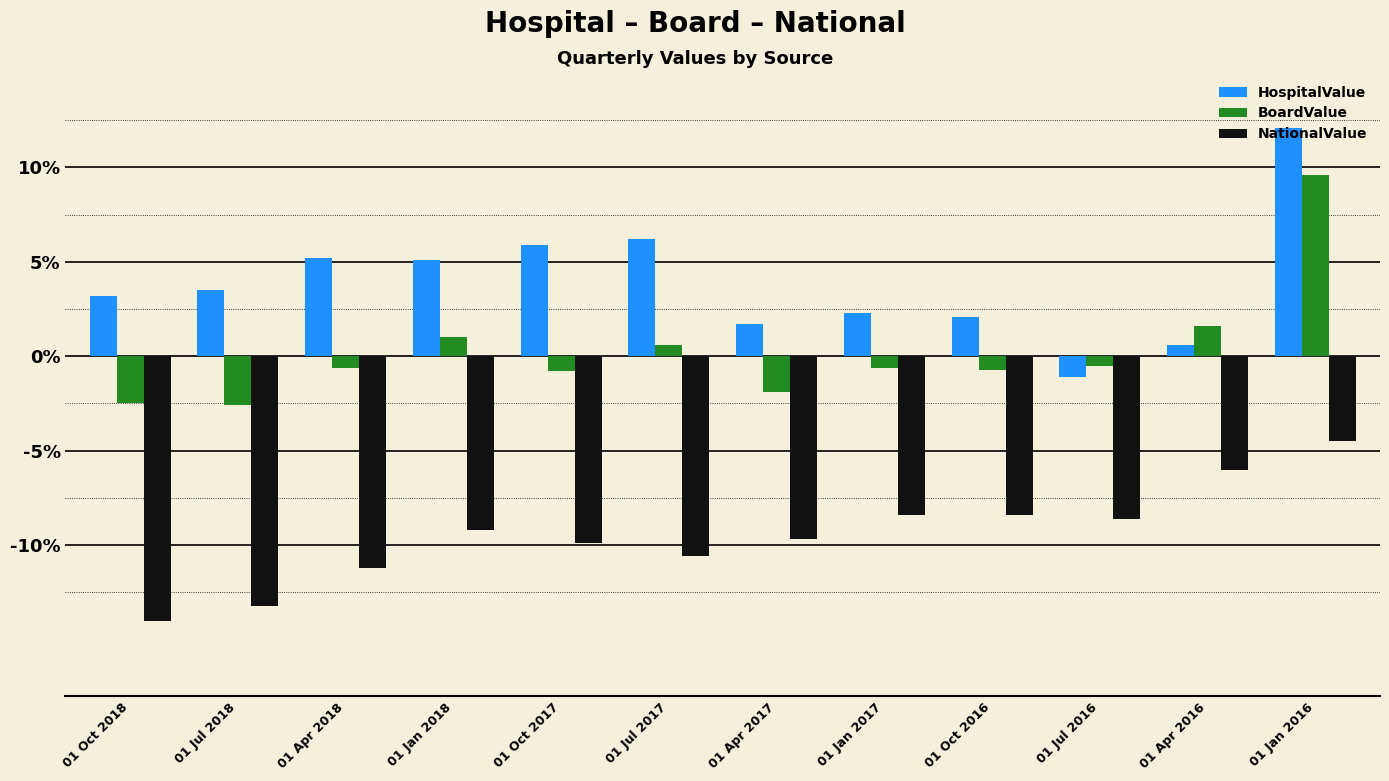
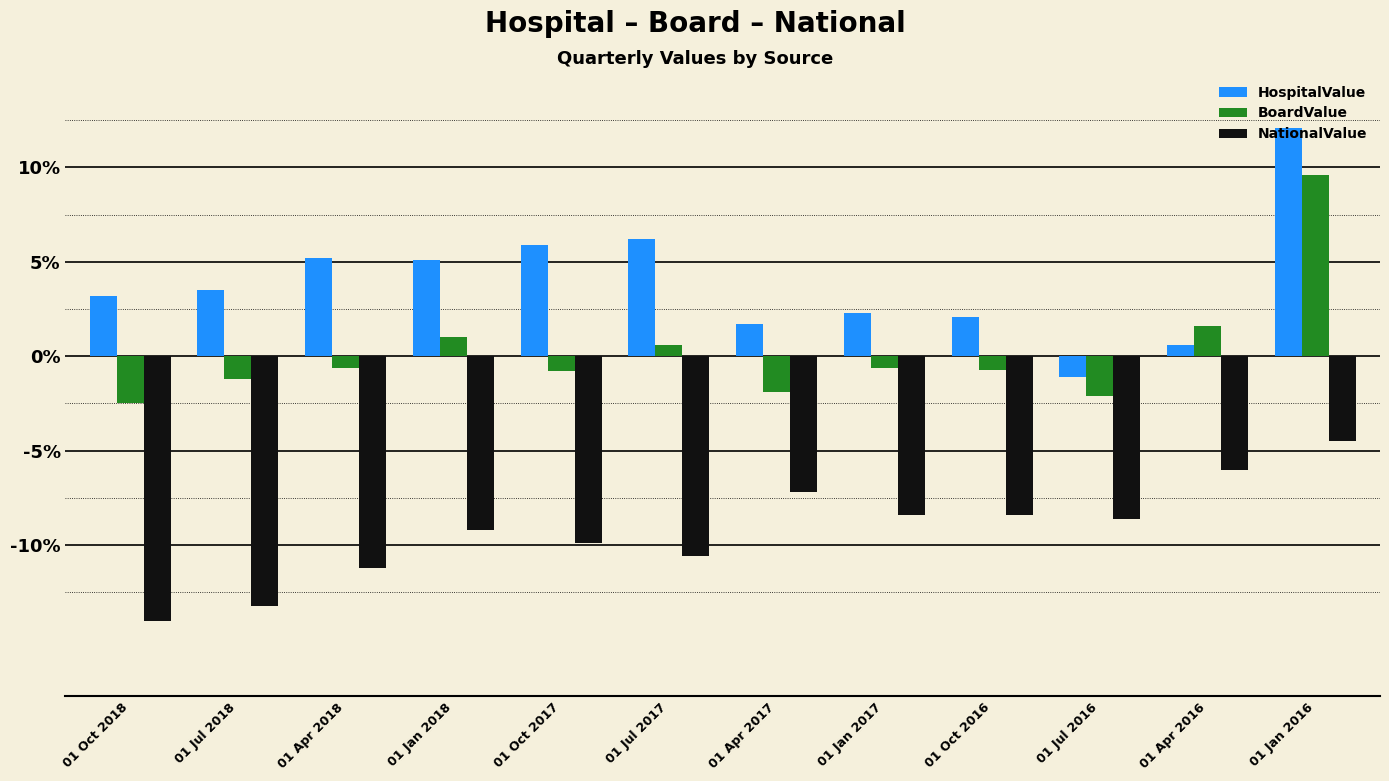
BoardValue, 01 Jul 2018: -2.6% -> -1.2%
NationalValue, 01 Apr 2017: -9.7% -> -7.2%
BoardValue, 01 Jul 2016: -0.5% -> -2.1%
